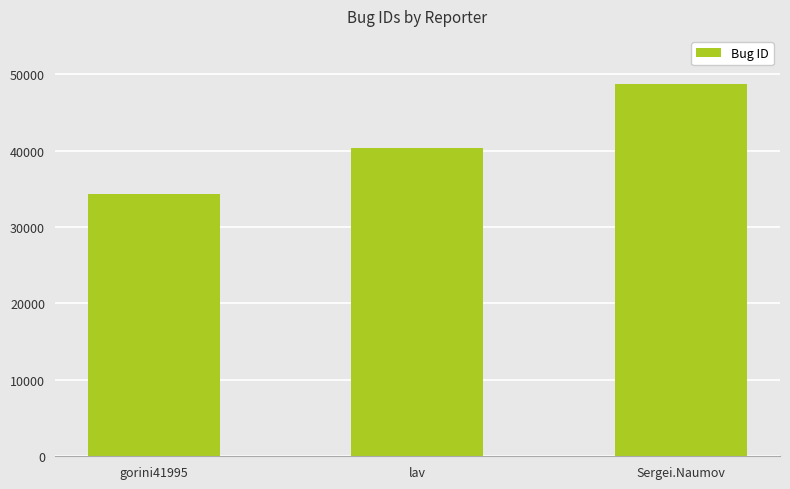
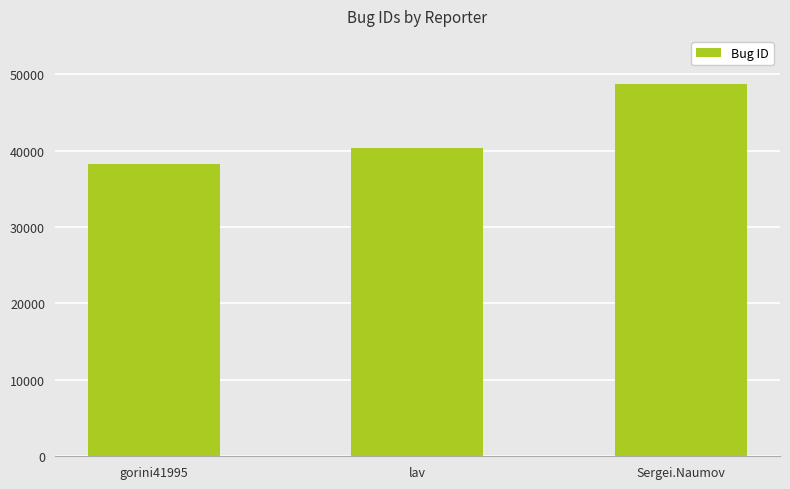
gorini41995: 34000 -> 38000
